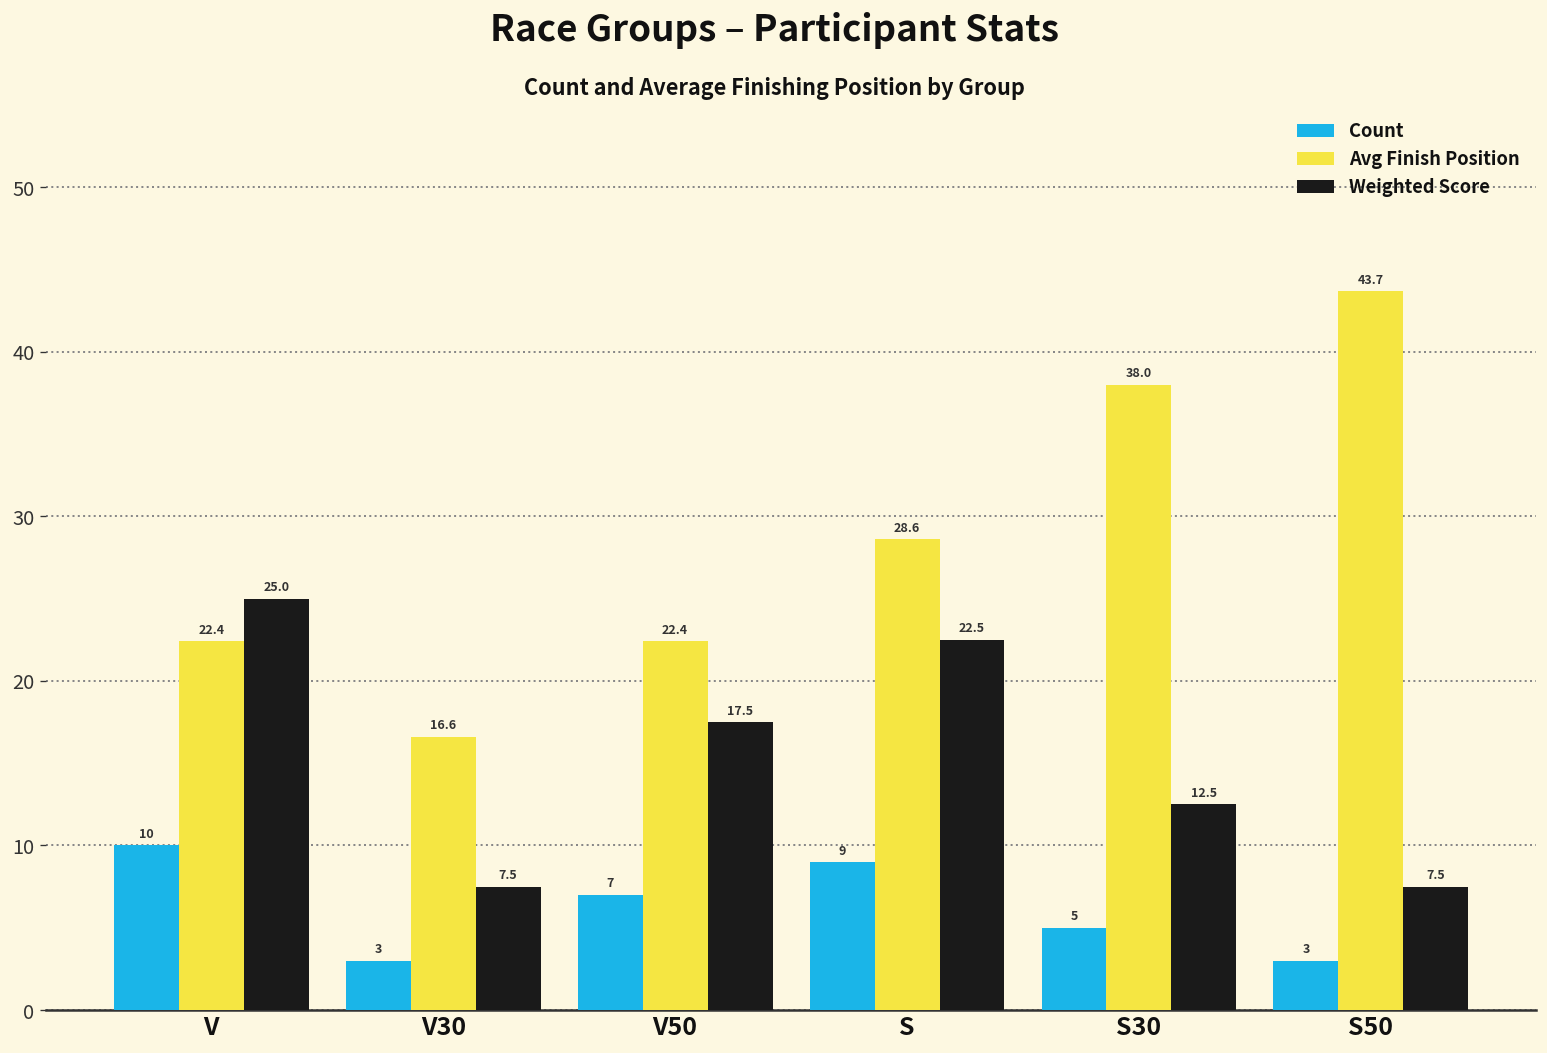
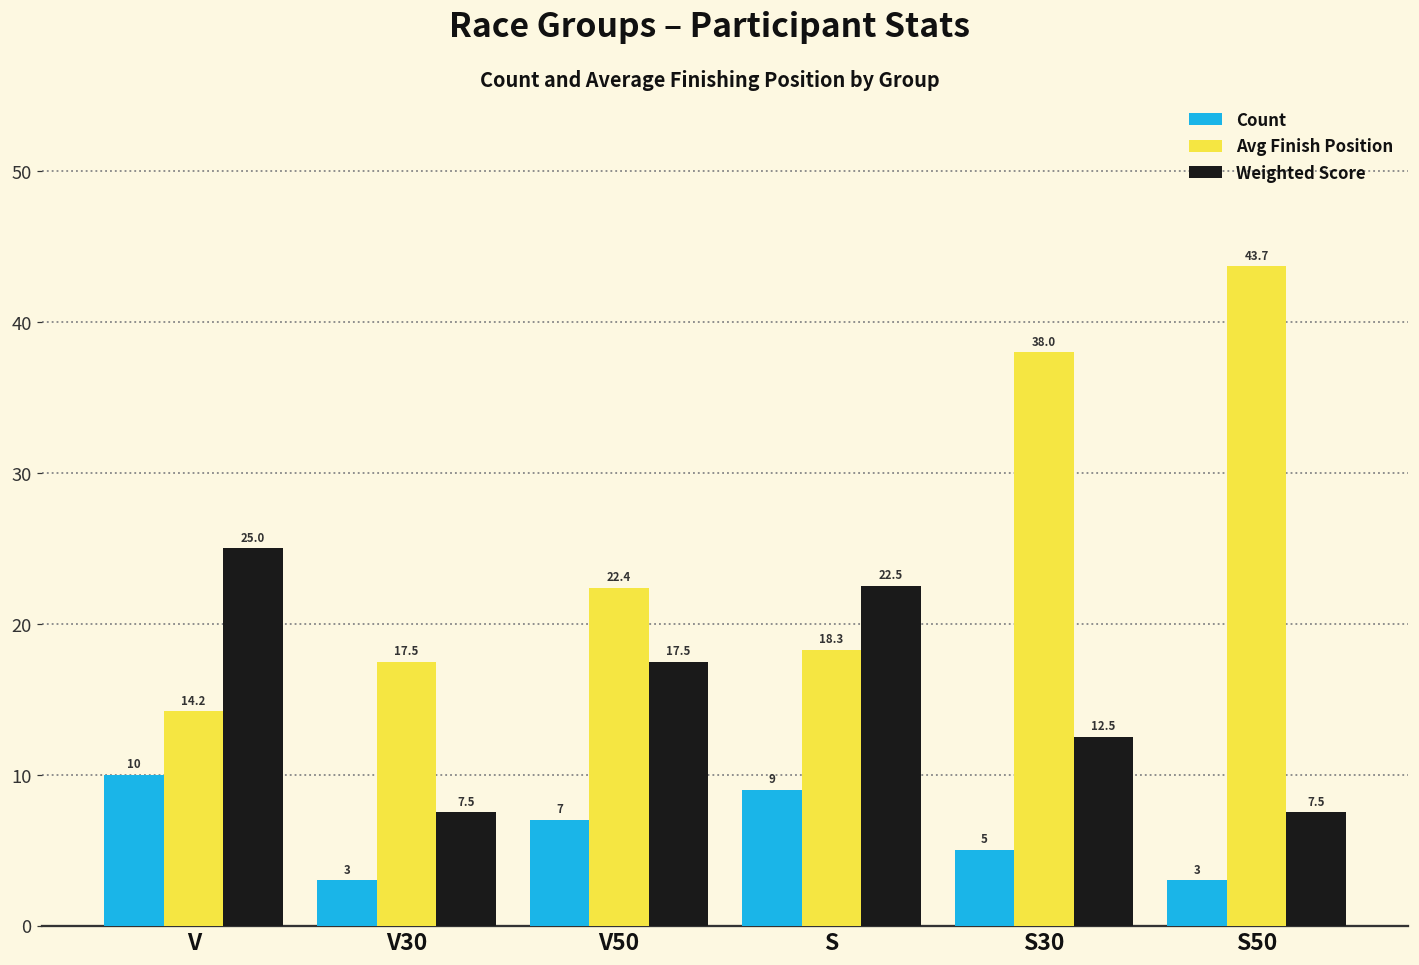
Avg Finish Position, V: 22.4 -> 14.2
Avg Finish Position, V30: 16.6 -> 17.5
Avg Finish Position, S: 28.6 -> 18.3
